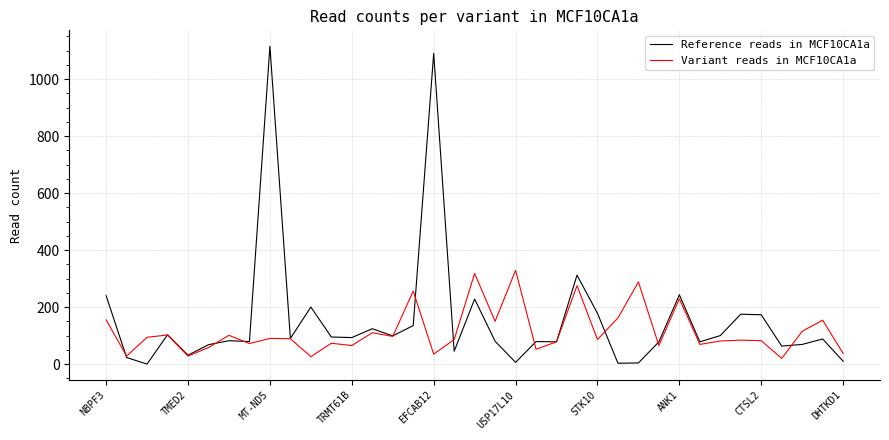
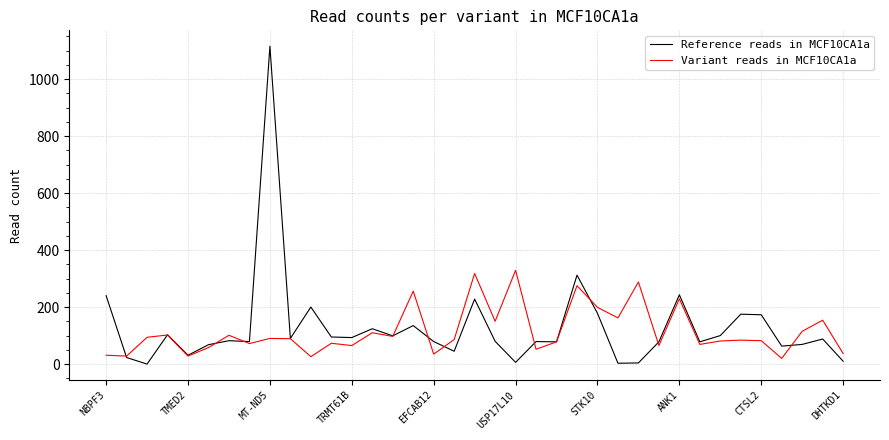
Variant reads in MCF10CA1a, NBPF3: 160 -> 30
Reference reads in MCF10CA1a, EFCAB12: 1090 -> 80
Variant reads in MCF10CA1a, STK10: 90 -> 200
